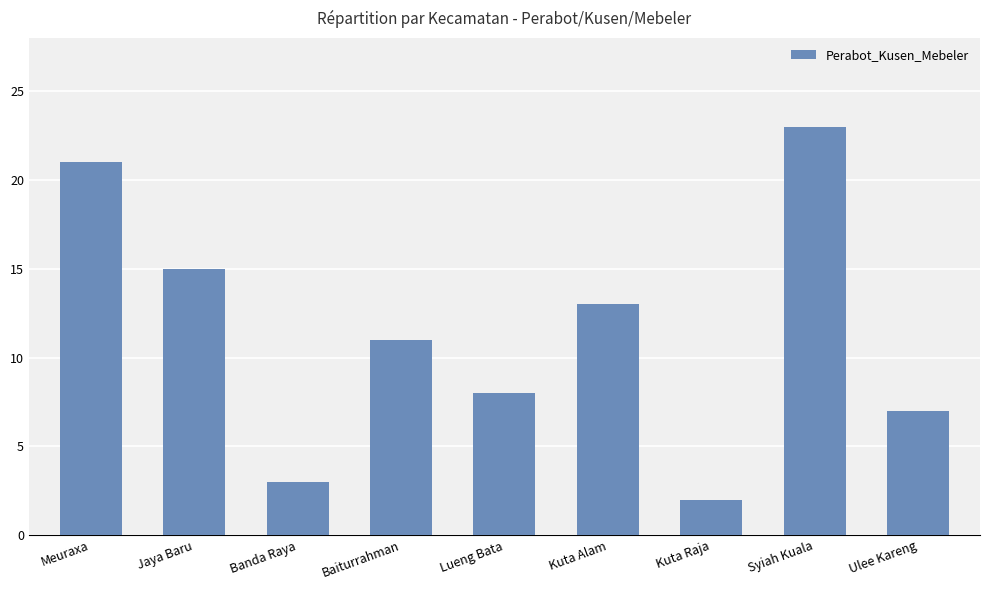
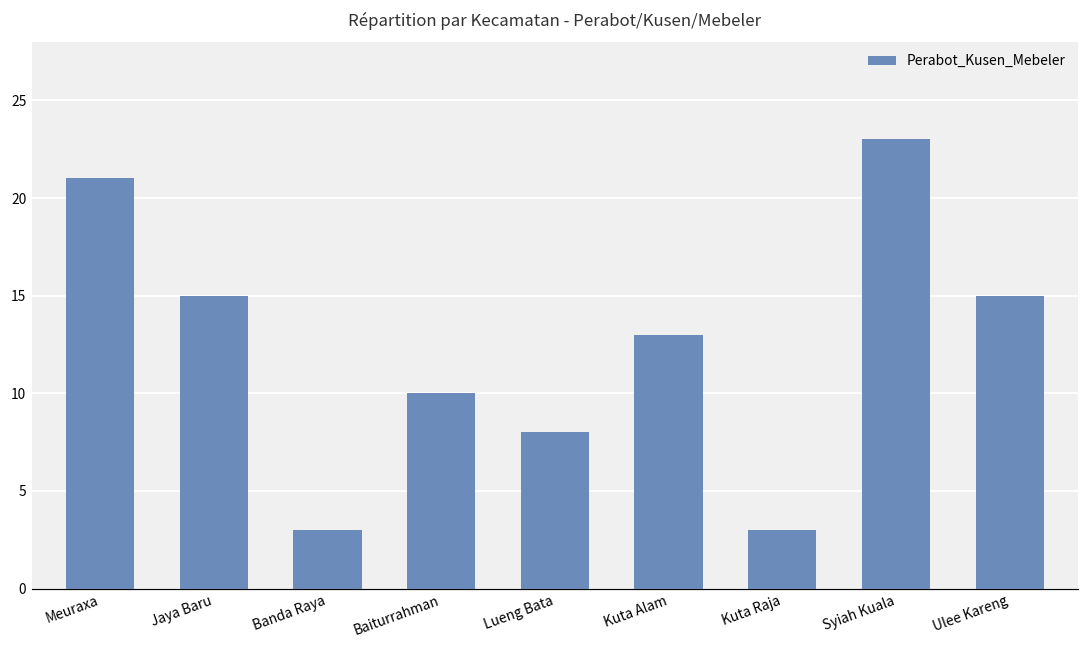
Baiturrahman: 11 -> 10
Kuta Raja: 2 -> 3
Ulee Kareng: 7 -> 15
